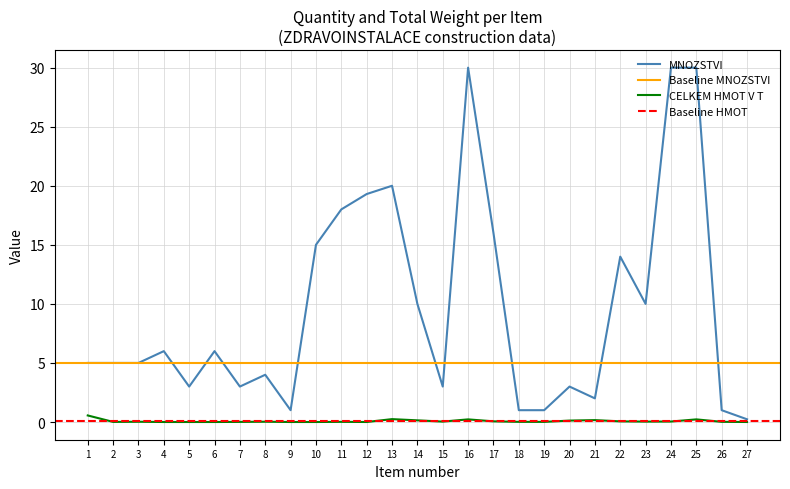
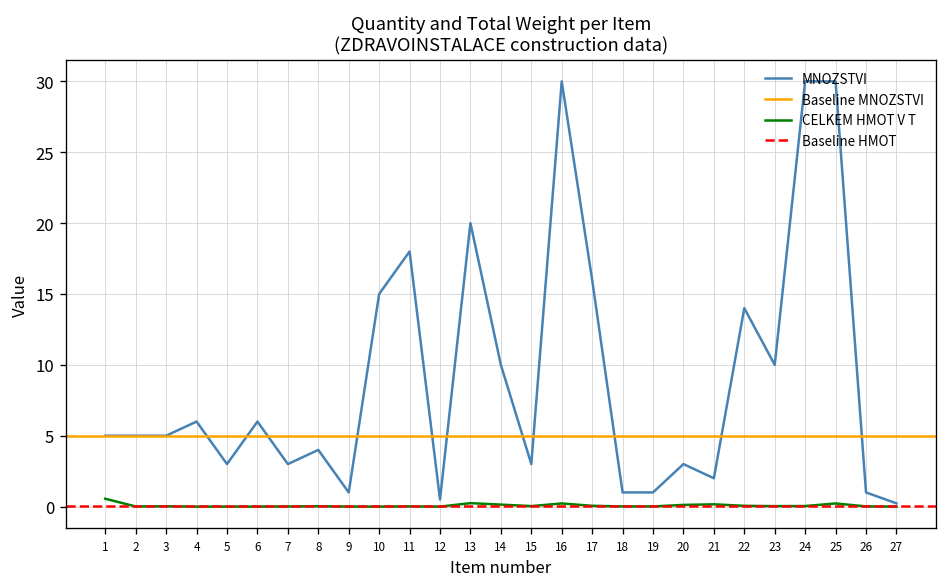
MNOZSTVI, 12: 19.3 -> 0.5
